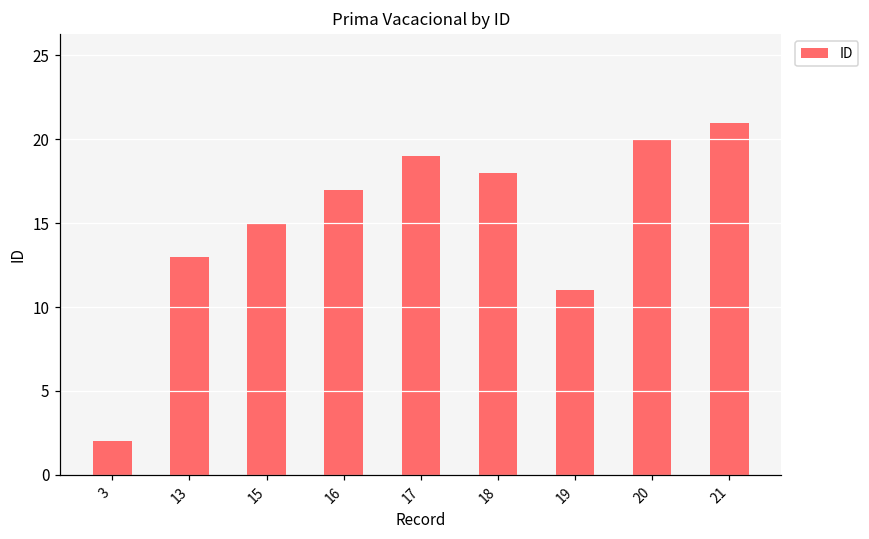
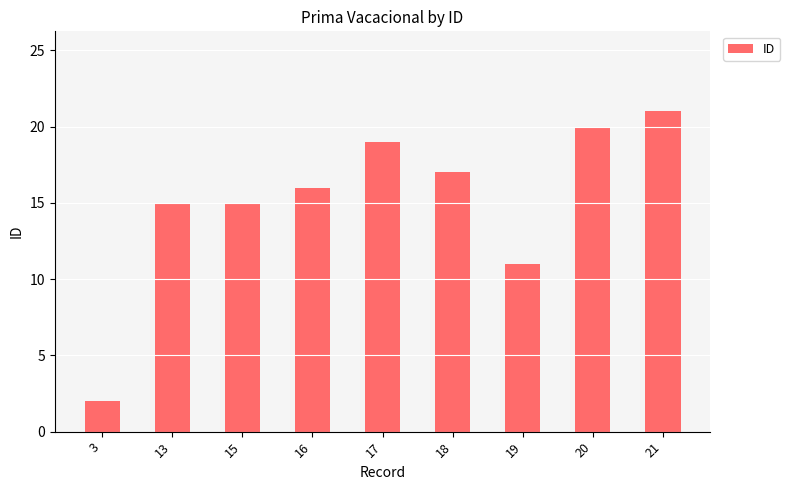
13: 13 -> 15
16: 17 -> 16
18: 18 -> 17
